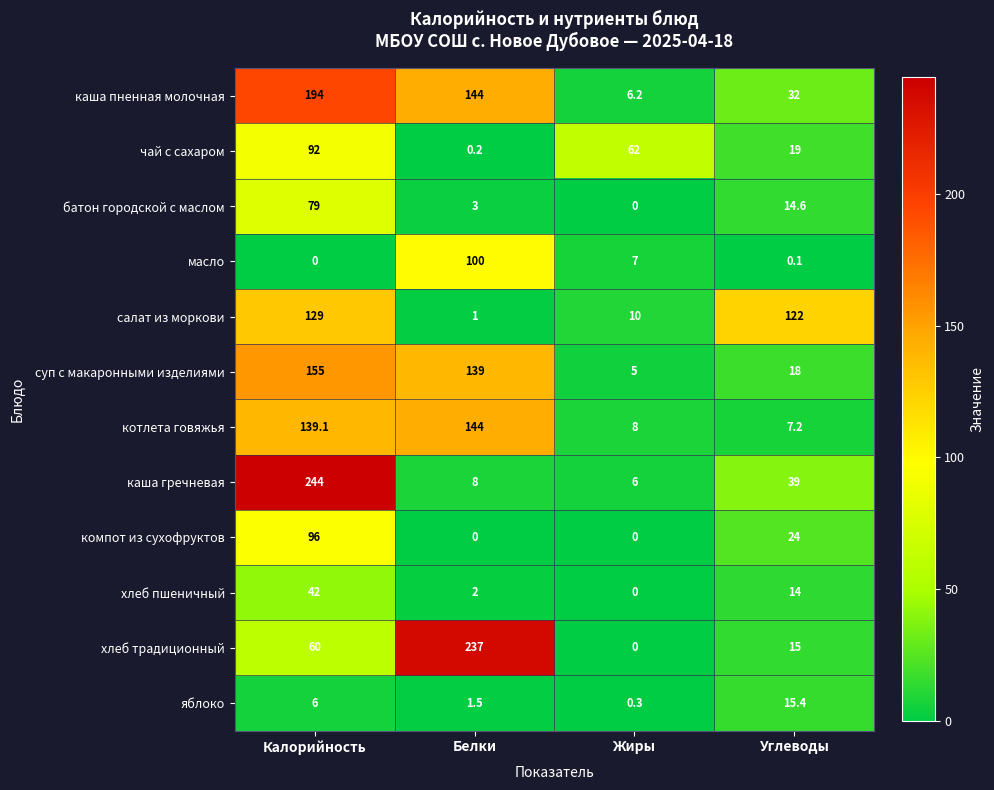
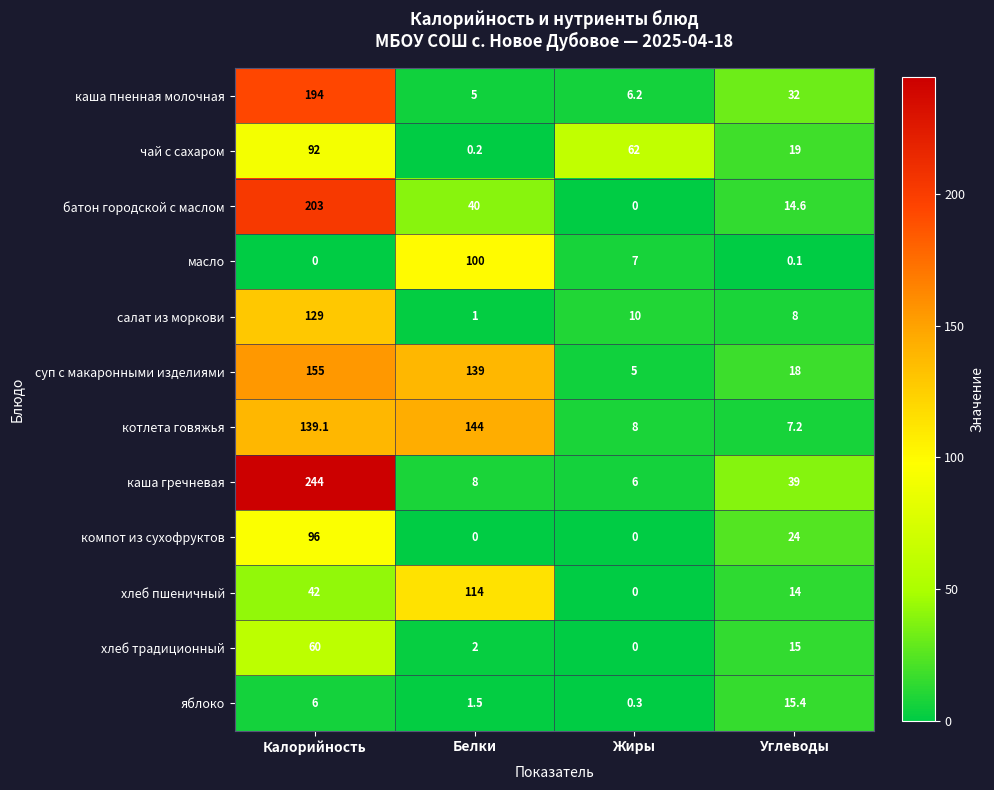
каша пненная молочная, Белки: 144 -> 5
батон городской с маслом, Калорийность: 79 -> 203
батон городской с маслом, Белки: 3 -> 40
салат из моркови, Углеводы: 122 -> 8
хлеб пшеничный, Белки: 2 -> 114
хлеб традиционный, Белки: 237 -> 2
